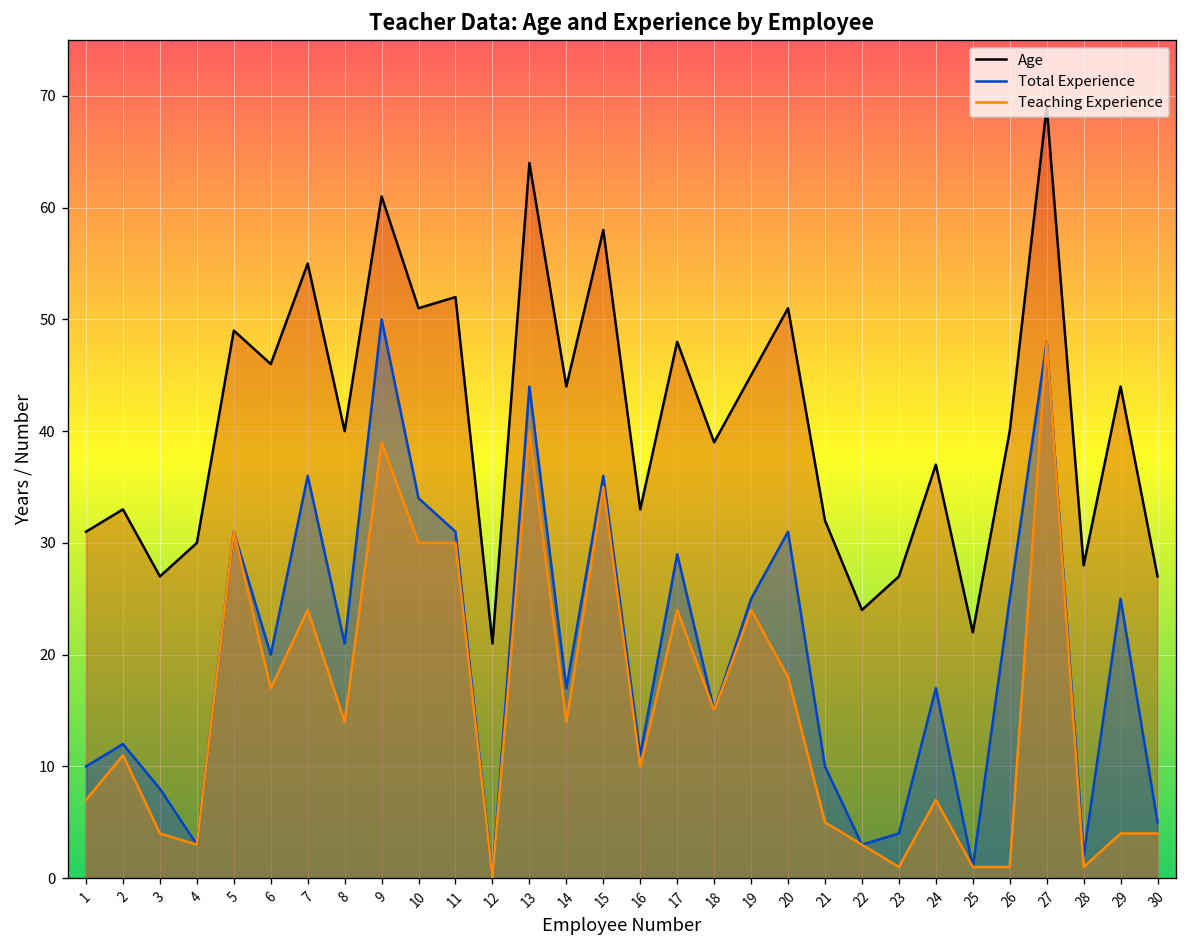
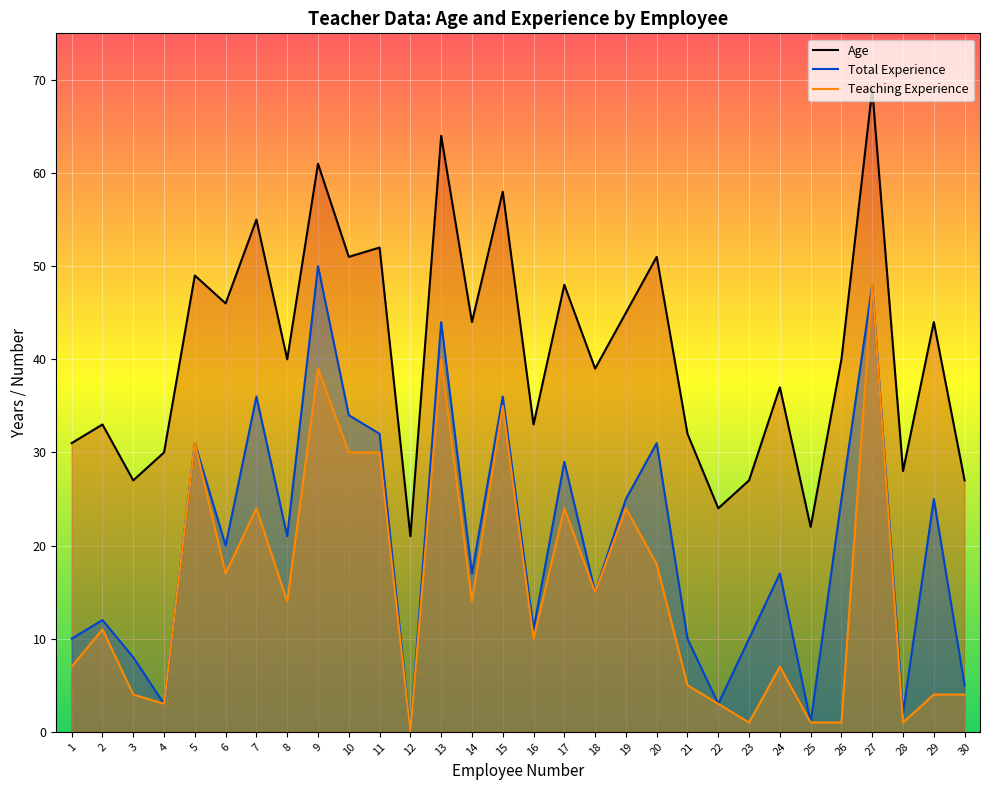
Total Experience, 11: 31 -> 32
Total Experience, 23: 4 -> 10
